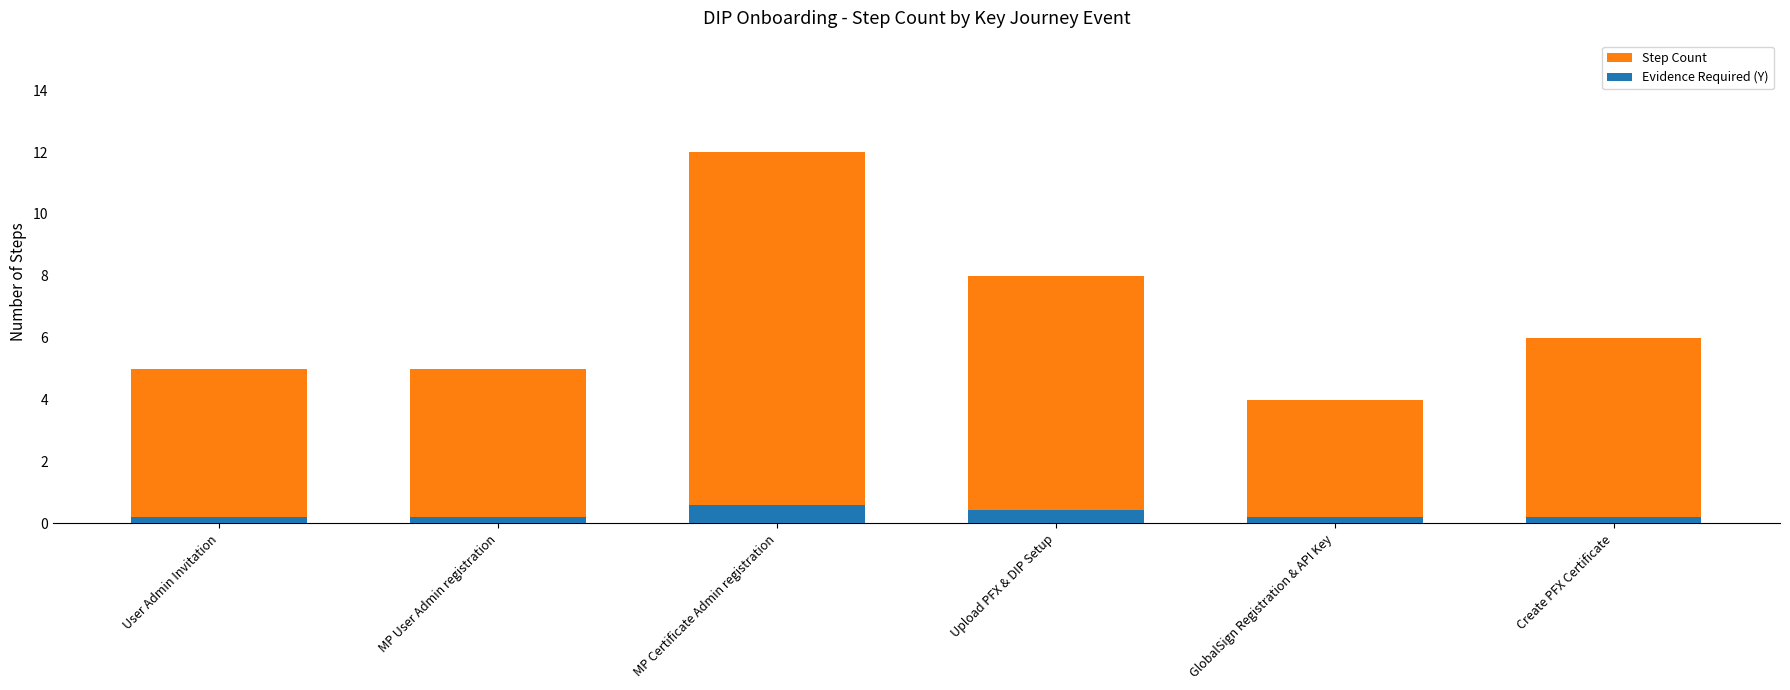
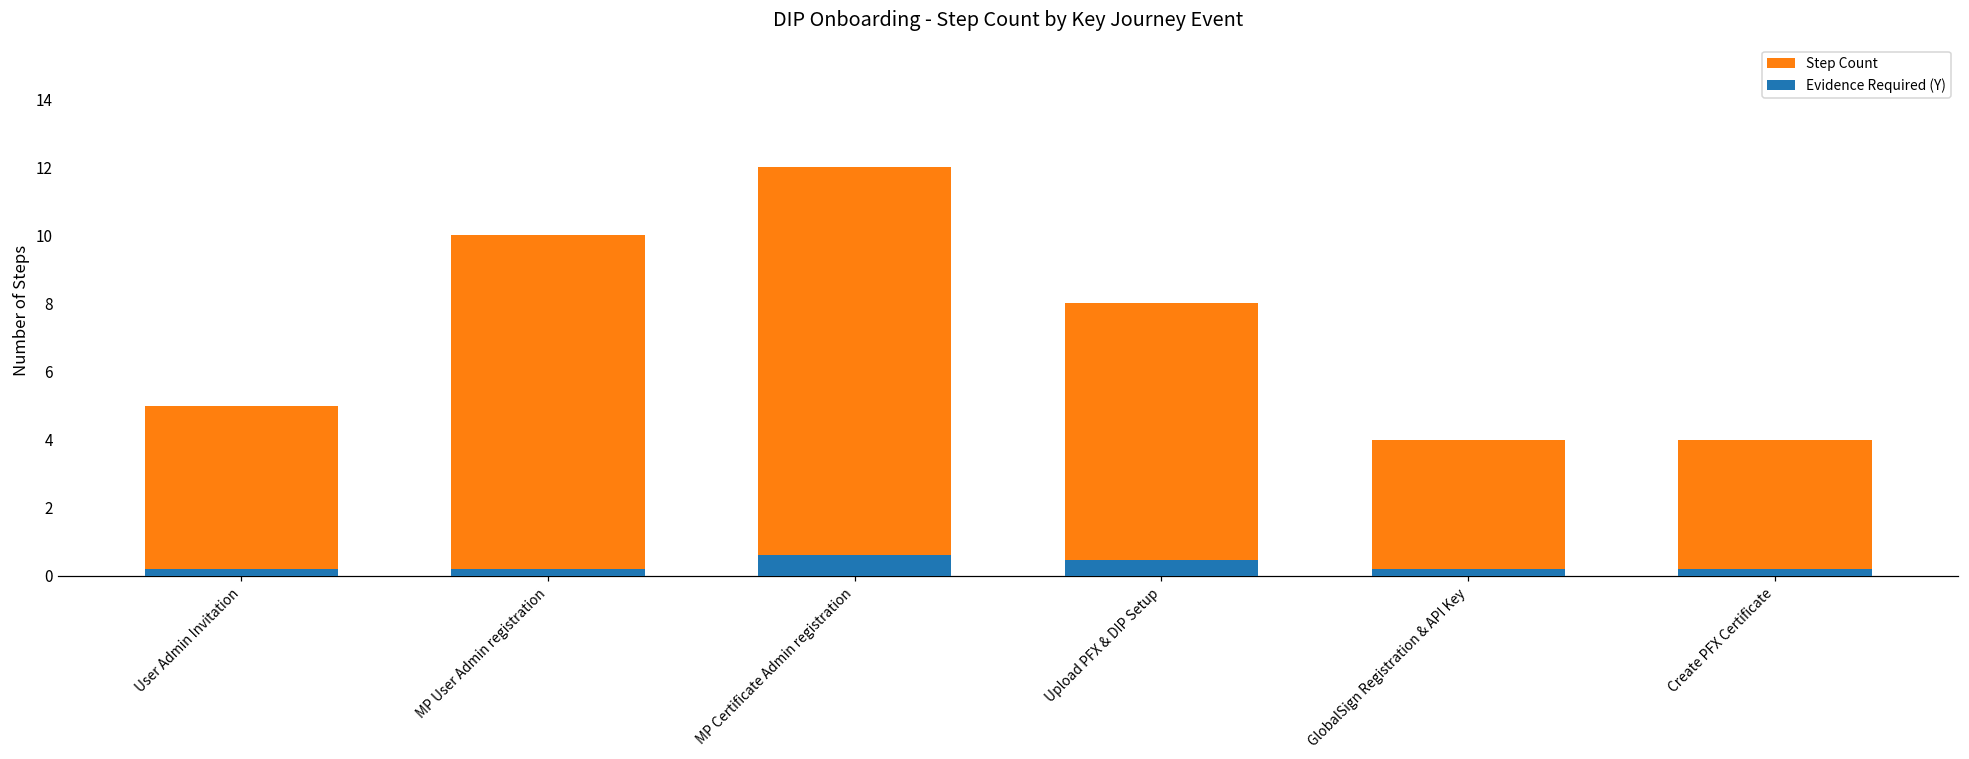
Step Count, MP User Admin registration: 5 -> 10
Step Count, Create PFX Certificate: 6 -> 4
